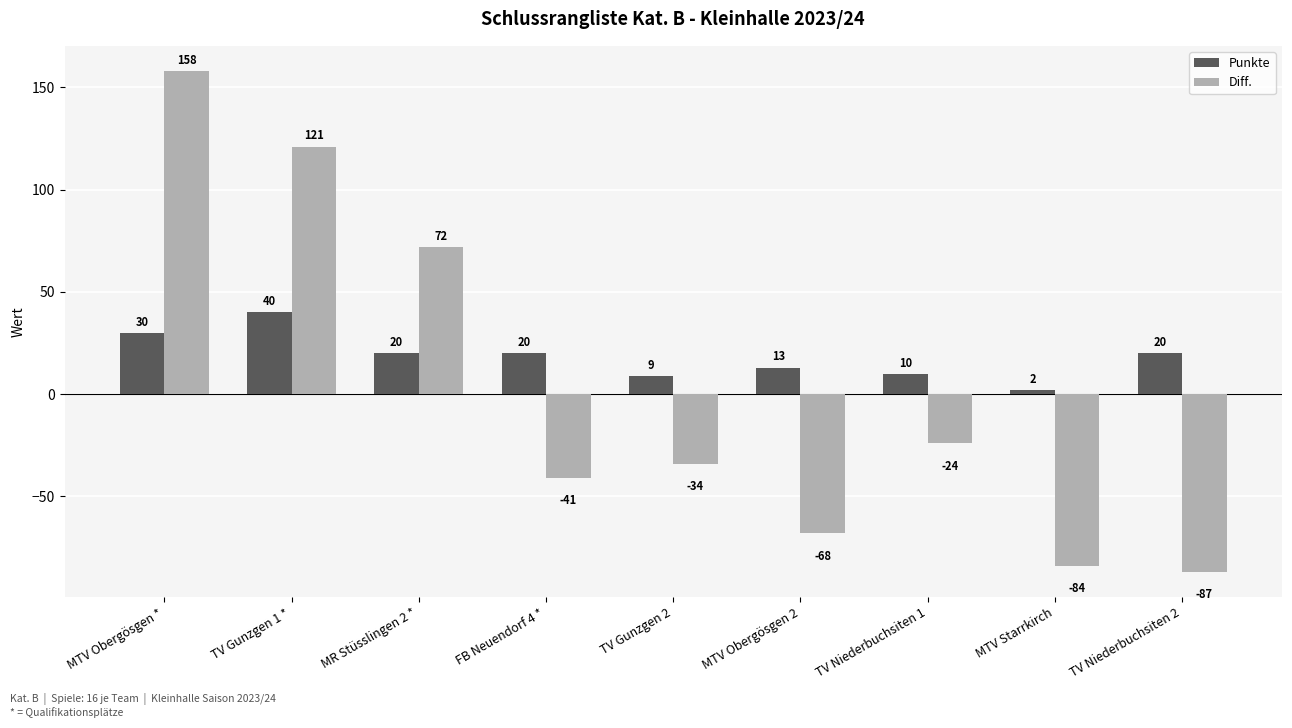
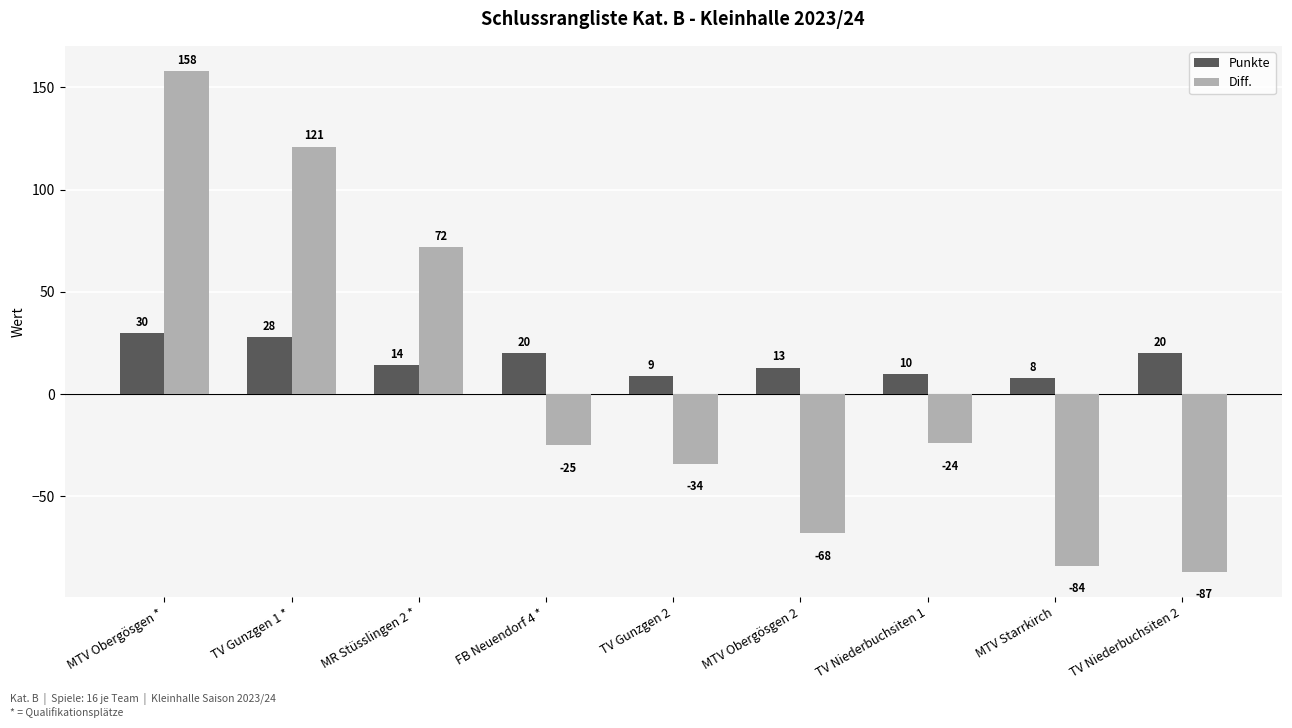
Punkte, TV Gunzgen 1 *: 40 -> 28
Punkte, MR Stüsslingen 2 *: 20 -> 14
Diff., FB Neuendorf 4 *: -41 -> -25
Punkte, MTV Starrkirch: 2 -> 8
